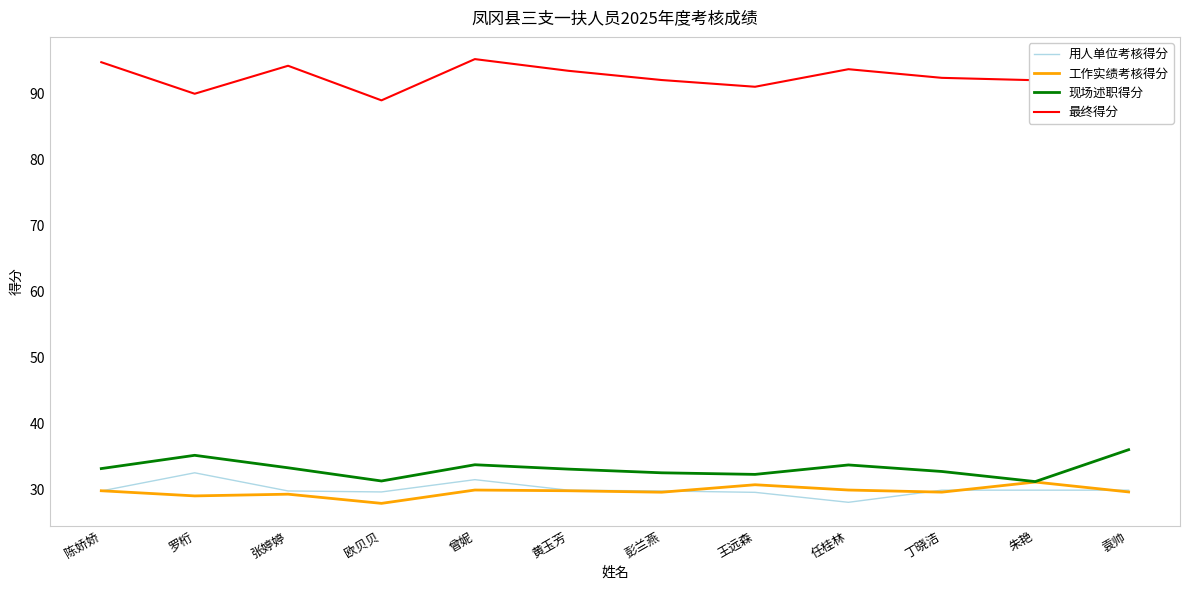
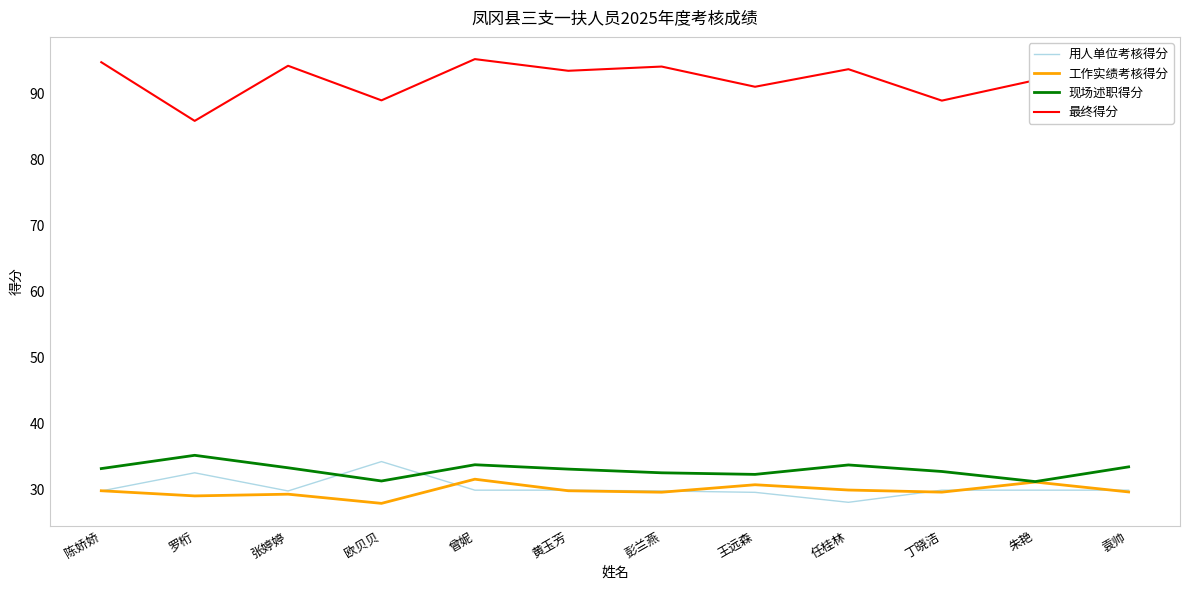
最终得分, 罗桁: 90 -> 86
用人单位考核得分, 欧贝贝: 30 -> 34
用人单位考核得分, 曾妮: 32 -> 30
工作实绩考核得分, 曾妮: 30 -> 32
最终得分, 彭兰燕: 92 -> 94
最终得分, 丁晓洁: 92 -> 89
现场述职得分, 袁帅: 36 -> 34
